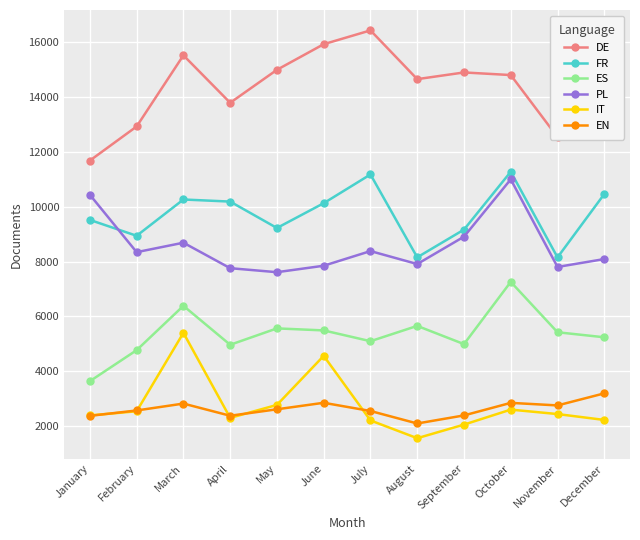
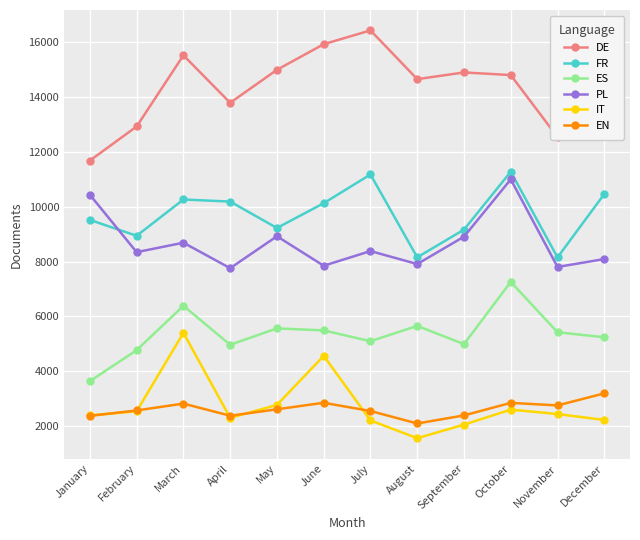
PL, May: 7600 -> 8900
